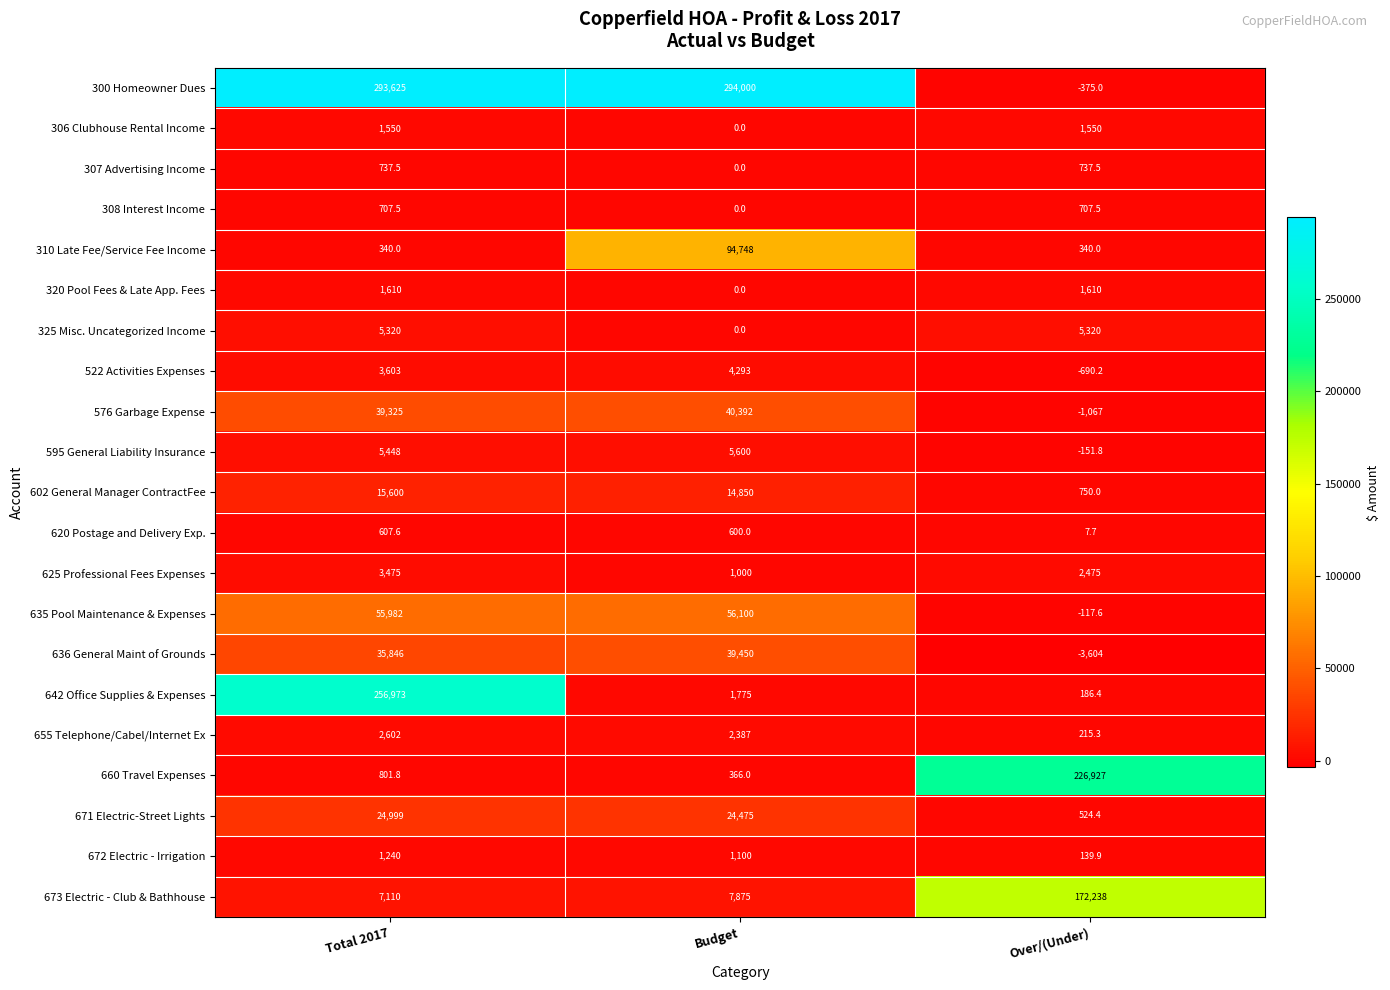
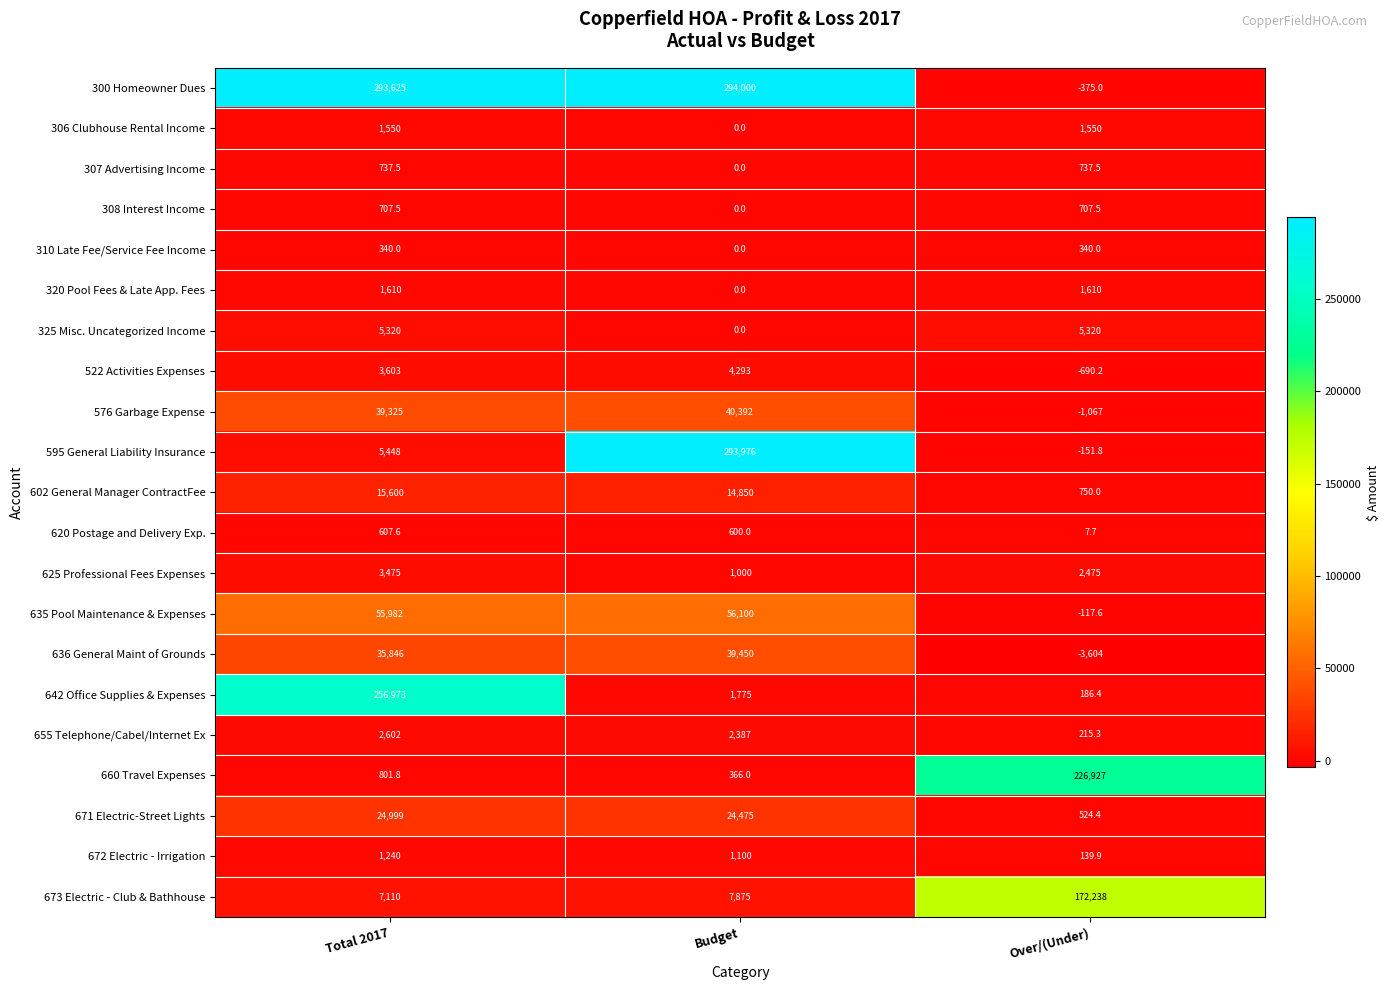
310 Late Fee/Service Fee Income, Budget: 94,748 -> 0.0
595 General Liability Insurance, Budget: 5,600 -> 293,976
